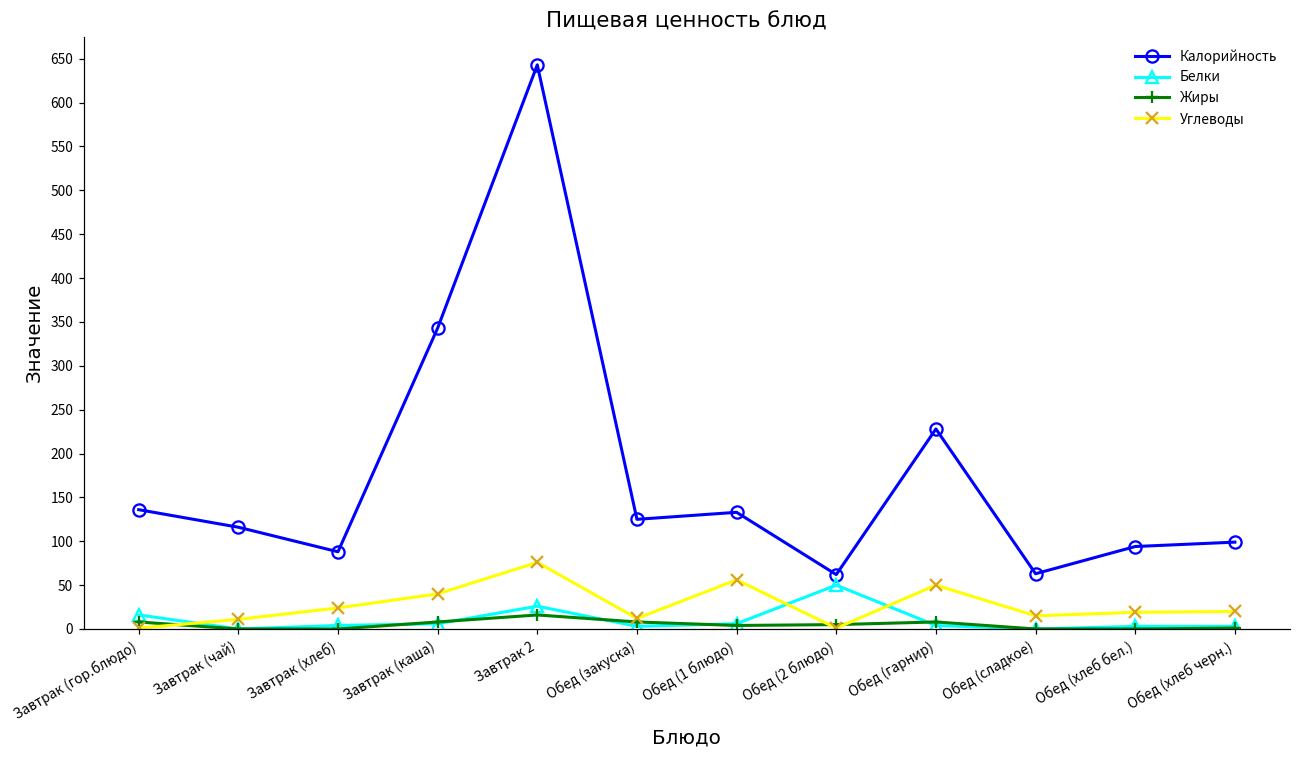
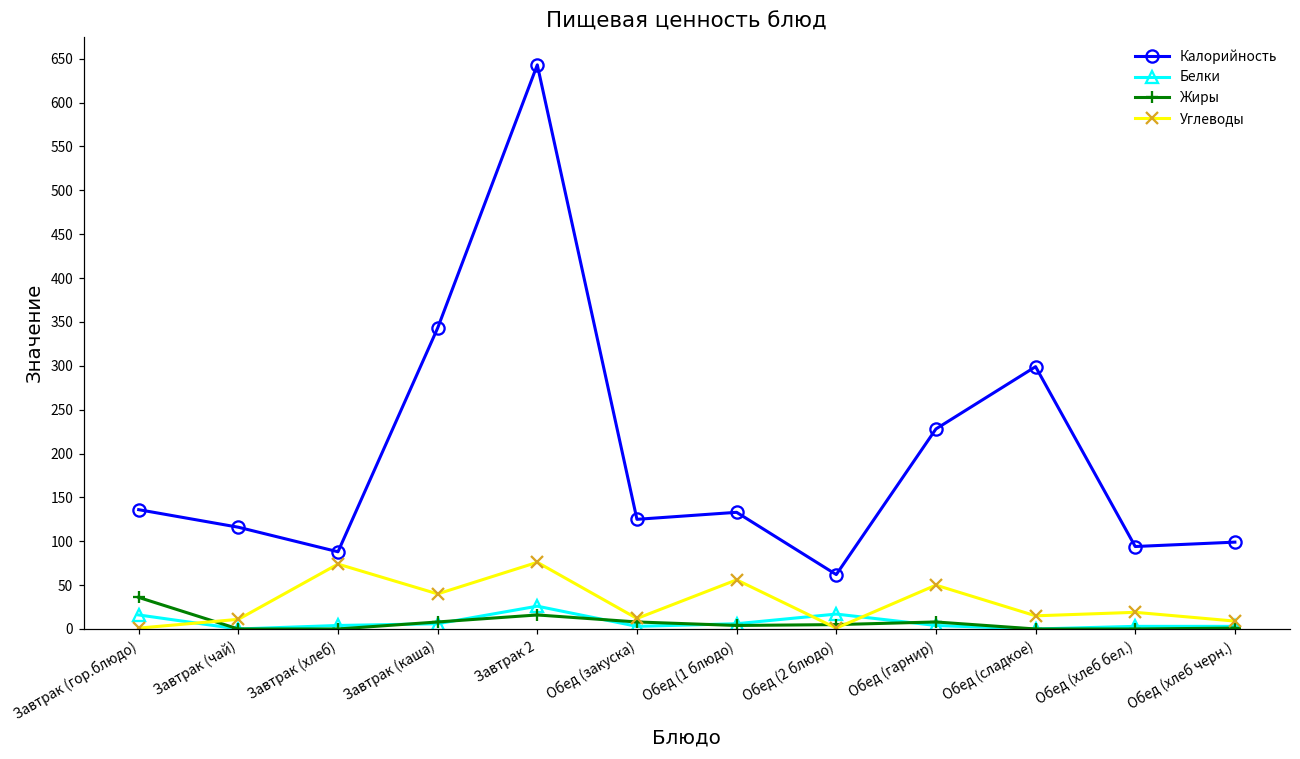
Жиры, Завтрак (гор.блюдо): 10 -> 40
Углеводы, Завтрак (хлеб): 20 -> 70
Белки, Обед (2 блюдо): 50 -> 20
Калорийность, Обед (сладкое): 60 -> 300
Углеводы, Обед (хлеб черн.): 20 -> 10
